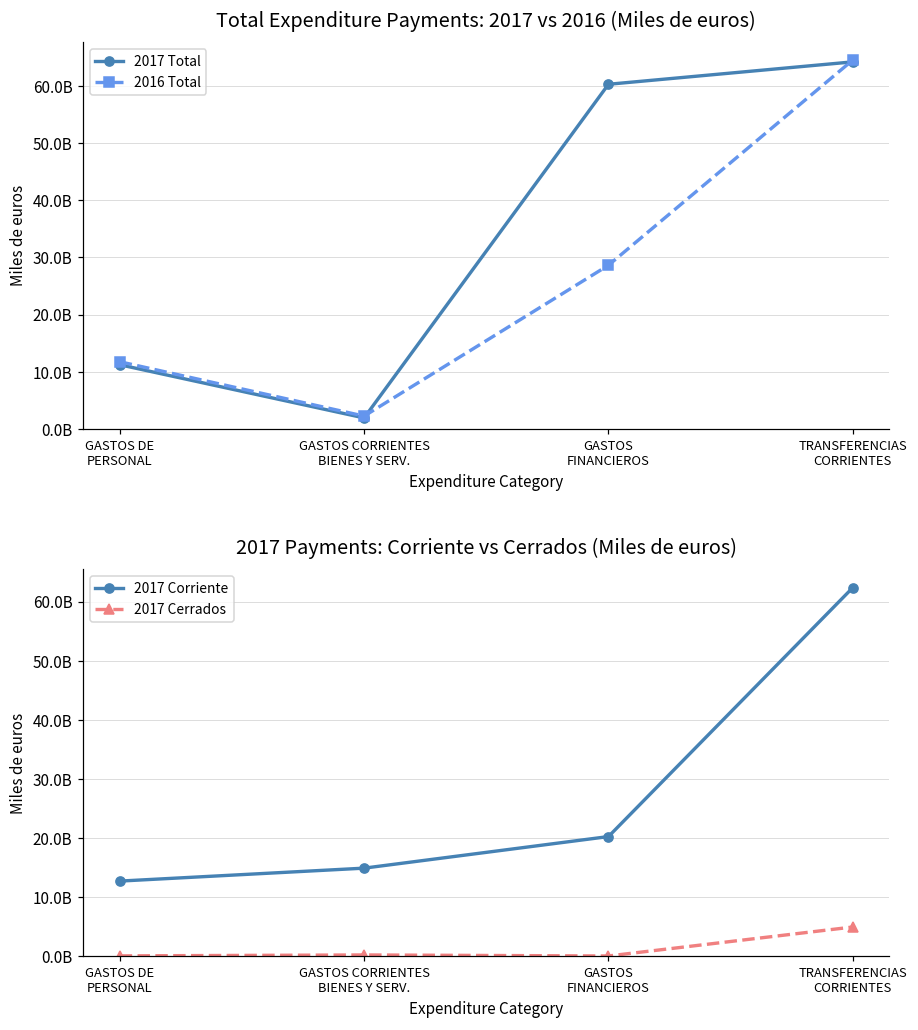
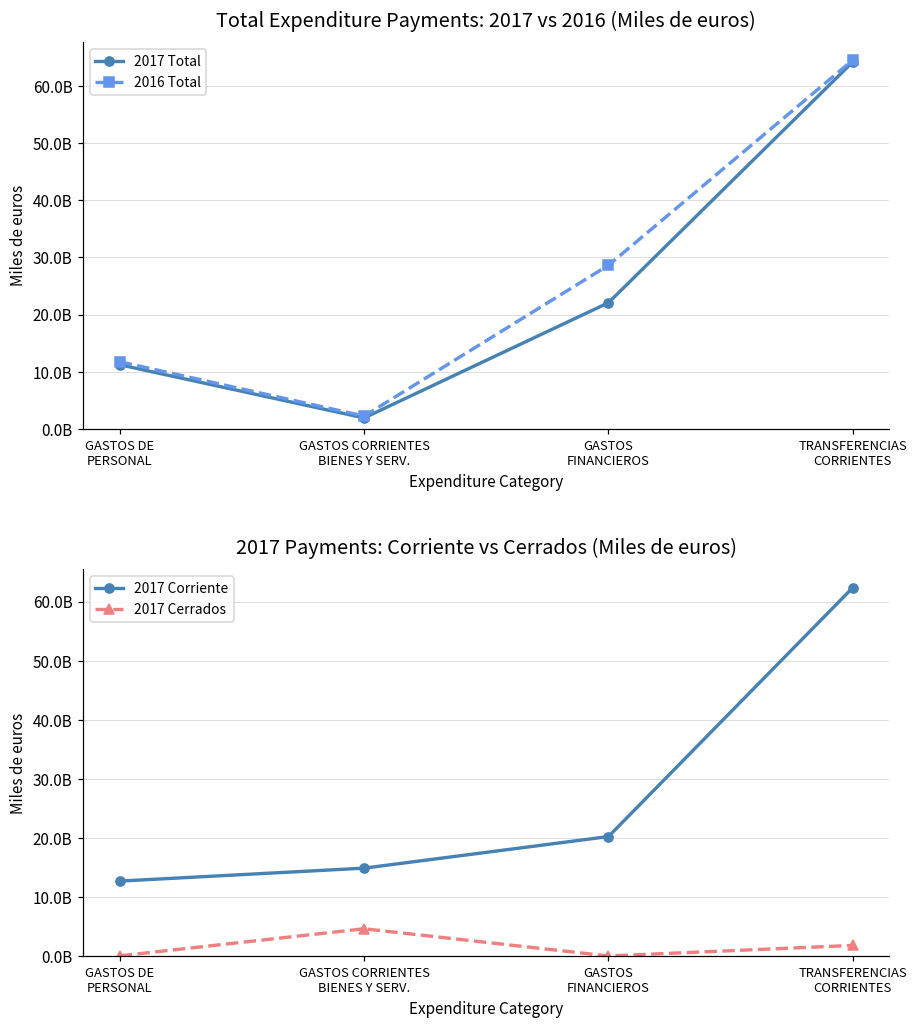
Total Expenditure Payments: 2017 vs 2016 (Miles de euros), 2017 Total, GASTOS FINANCIEROS: 60000000000 -> 22000000000
2017 Payments: Corriente vs Cerrados (Miles de euros), 2017 Cerrados, GASTOS CORRIENTES BIENES Y SERV.: 0 -> 5000000000
2017 Payments: Corriente vs Cerrados (Miles de euros), 2017 Cerrados, TRANSFERENCIAS CORRIENTES: 5000000000 -> 2000000000
